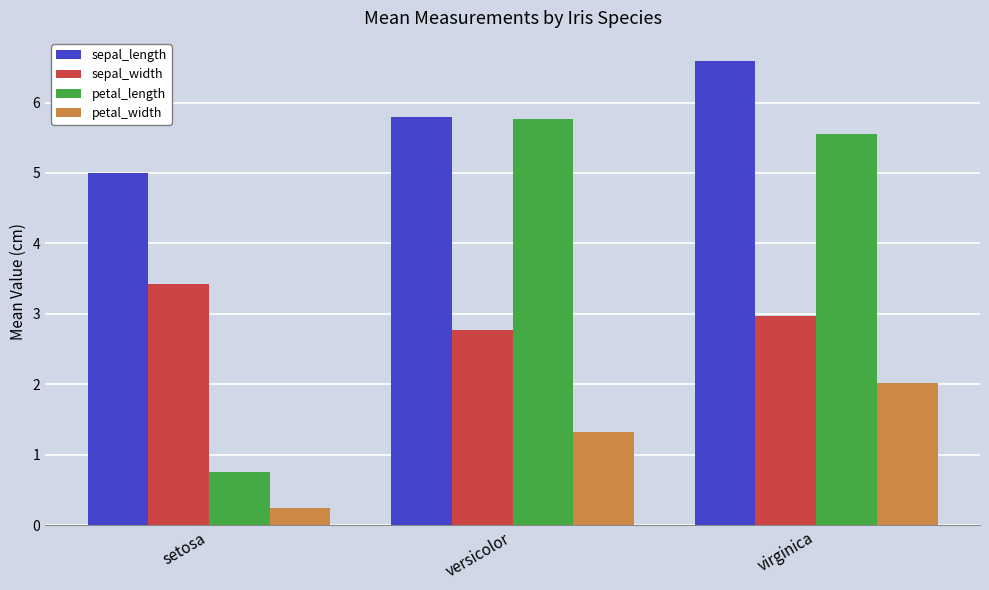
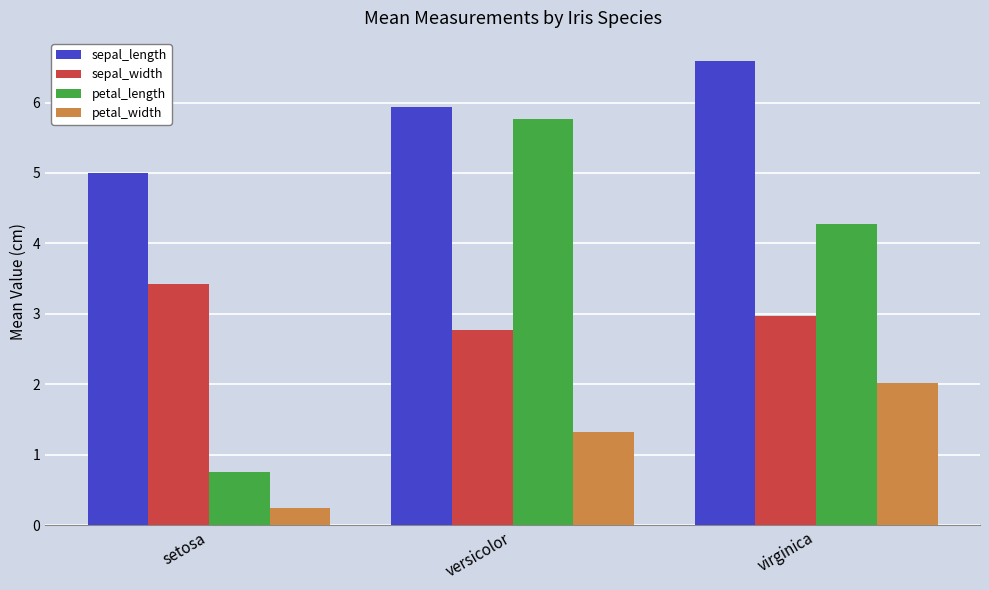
sepal_length, versicolor: 5.8 -> 5.9
petal_length, virginica: 5.6 -> 4.3
